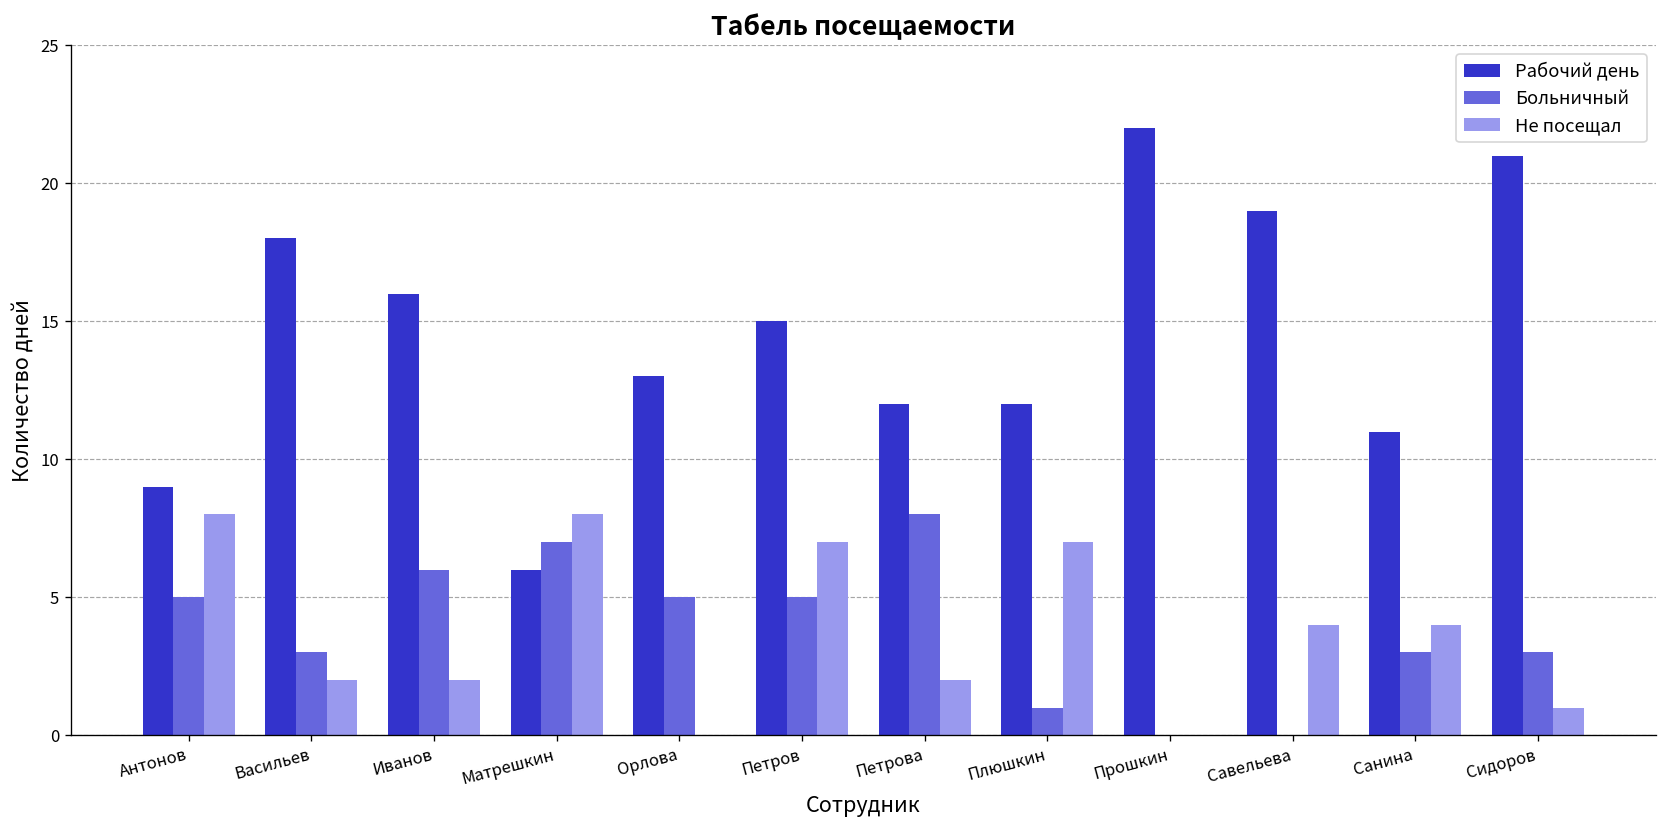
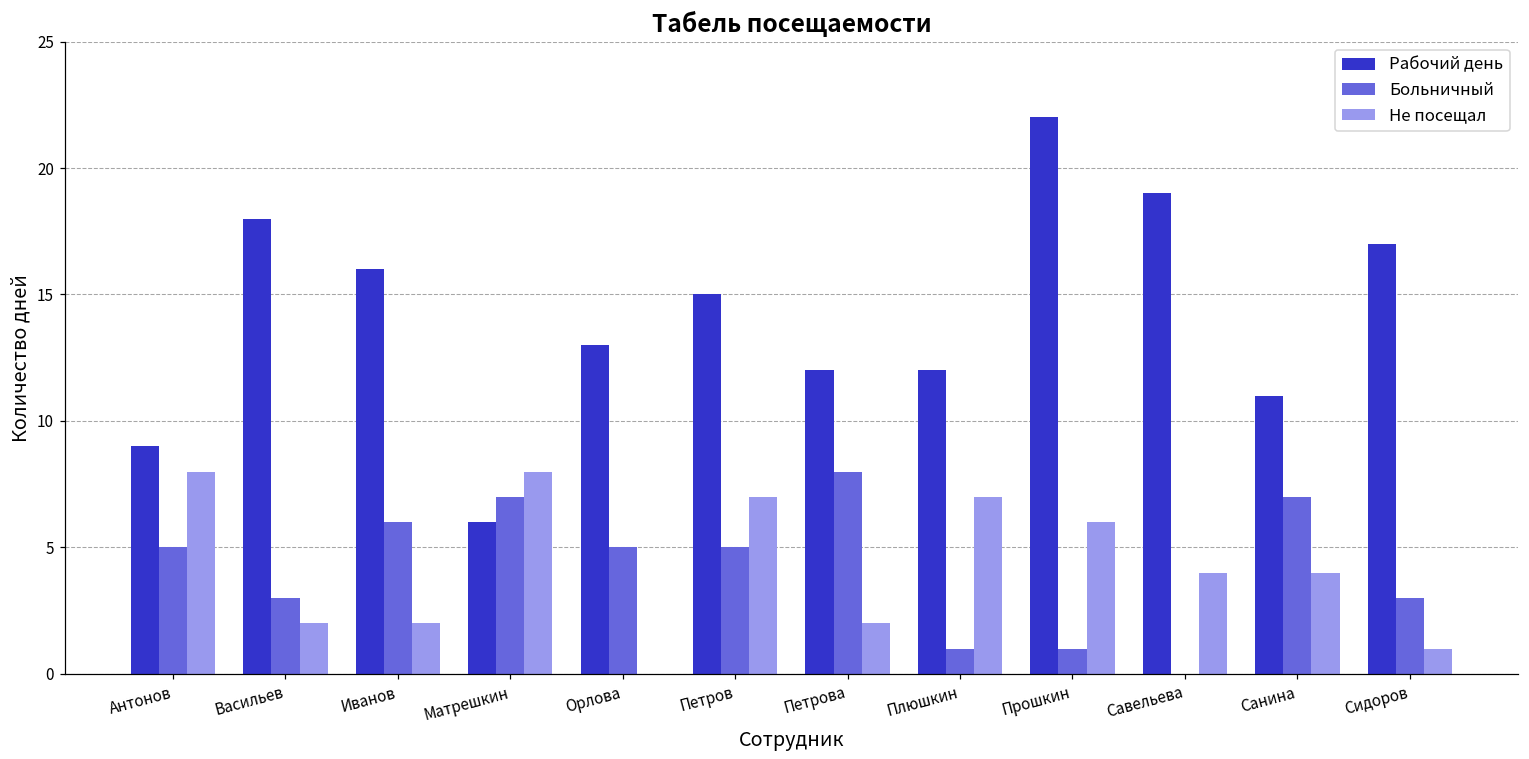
Больничный, Прошкин: 0 -> 1
Не посещал, Прошкин: 0 -> 6
Больничный, Санина: 3 -> 7
Рабочий день, Сидоров: 21 -> 17
